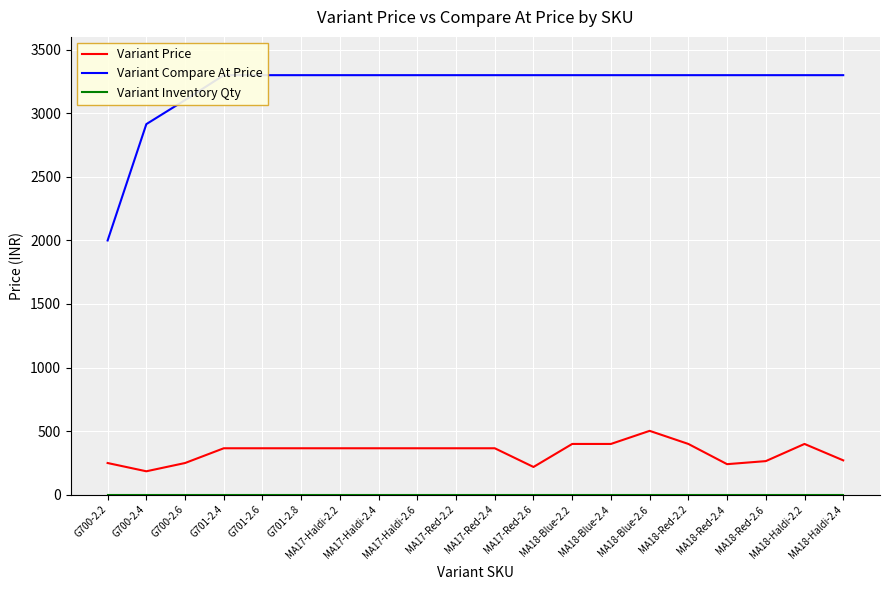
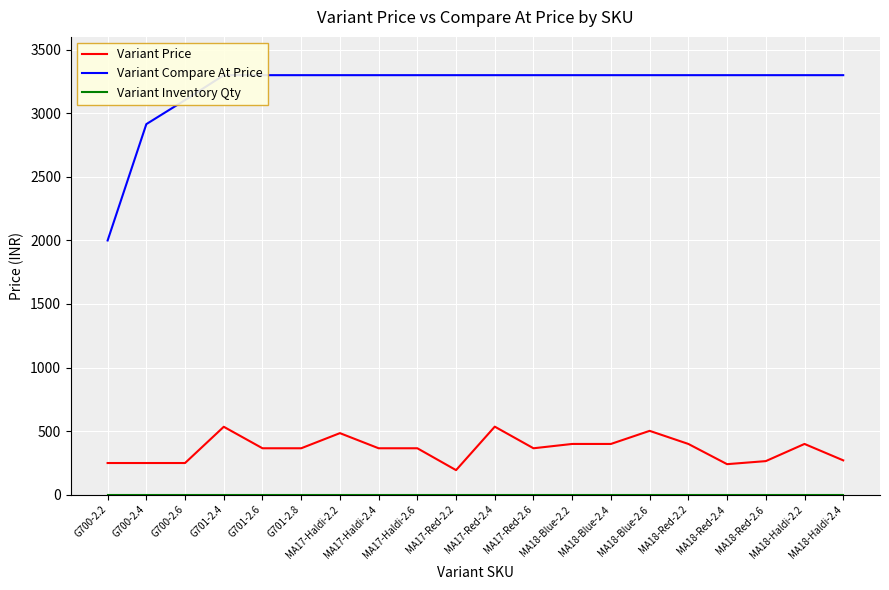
Variant Price, G700-2.4: 180 -> 250
Variant Price, G701-2.4: 370 -> 530
Variant Price, MA17-Haldi-2.2: 370 -> 480
Variant Price, MA17-Red-2.2: 370 -> 190
Variant Price, MA17-Red-2.4: 370 -> 540
Variant Price, MA17-Red-2.6: 220 -> 370
